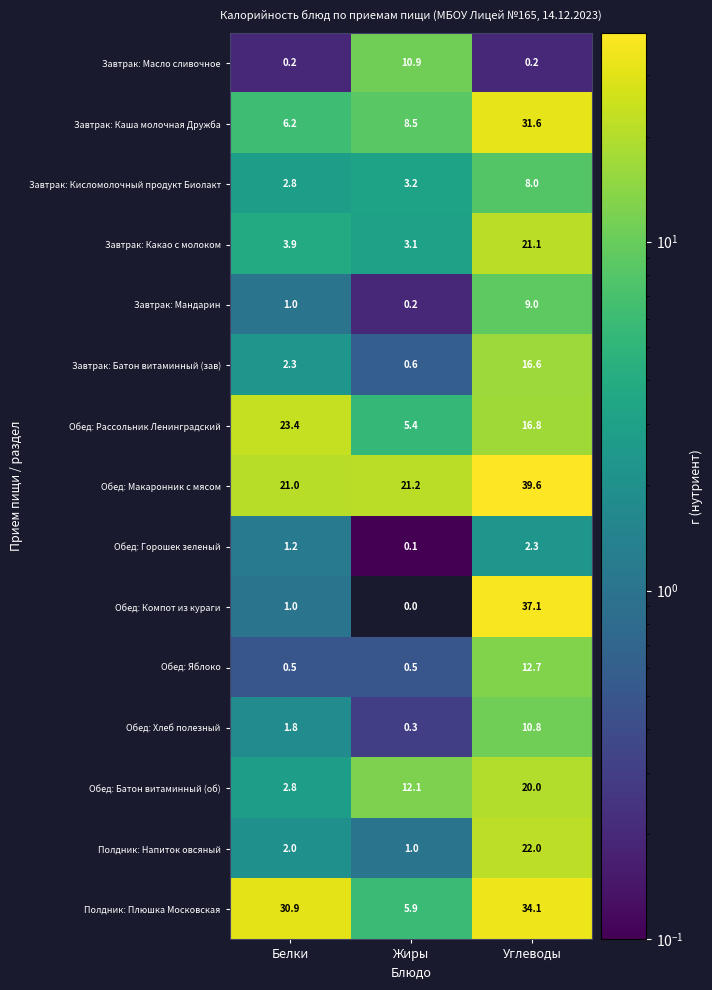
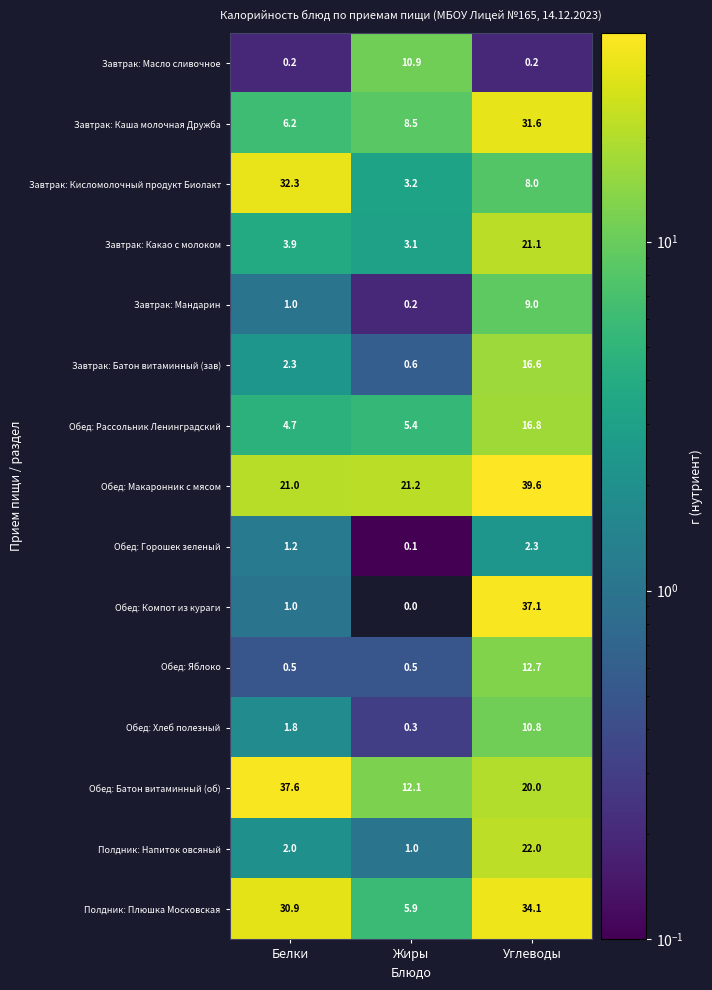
Завтрак: Кисломолочный продукт Биолакт, Белки: 2.8 -> 32.3
Обед: Рассольник Ленинградский, Белки: 23.4 -> 4.7
Обед: Батон витаминный (об), Белки: 2.8 -> 37.6
